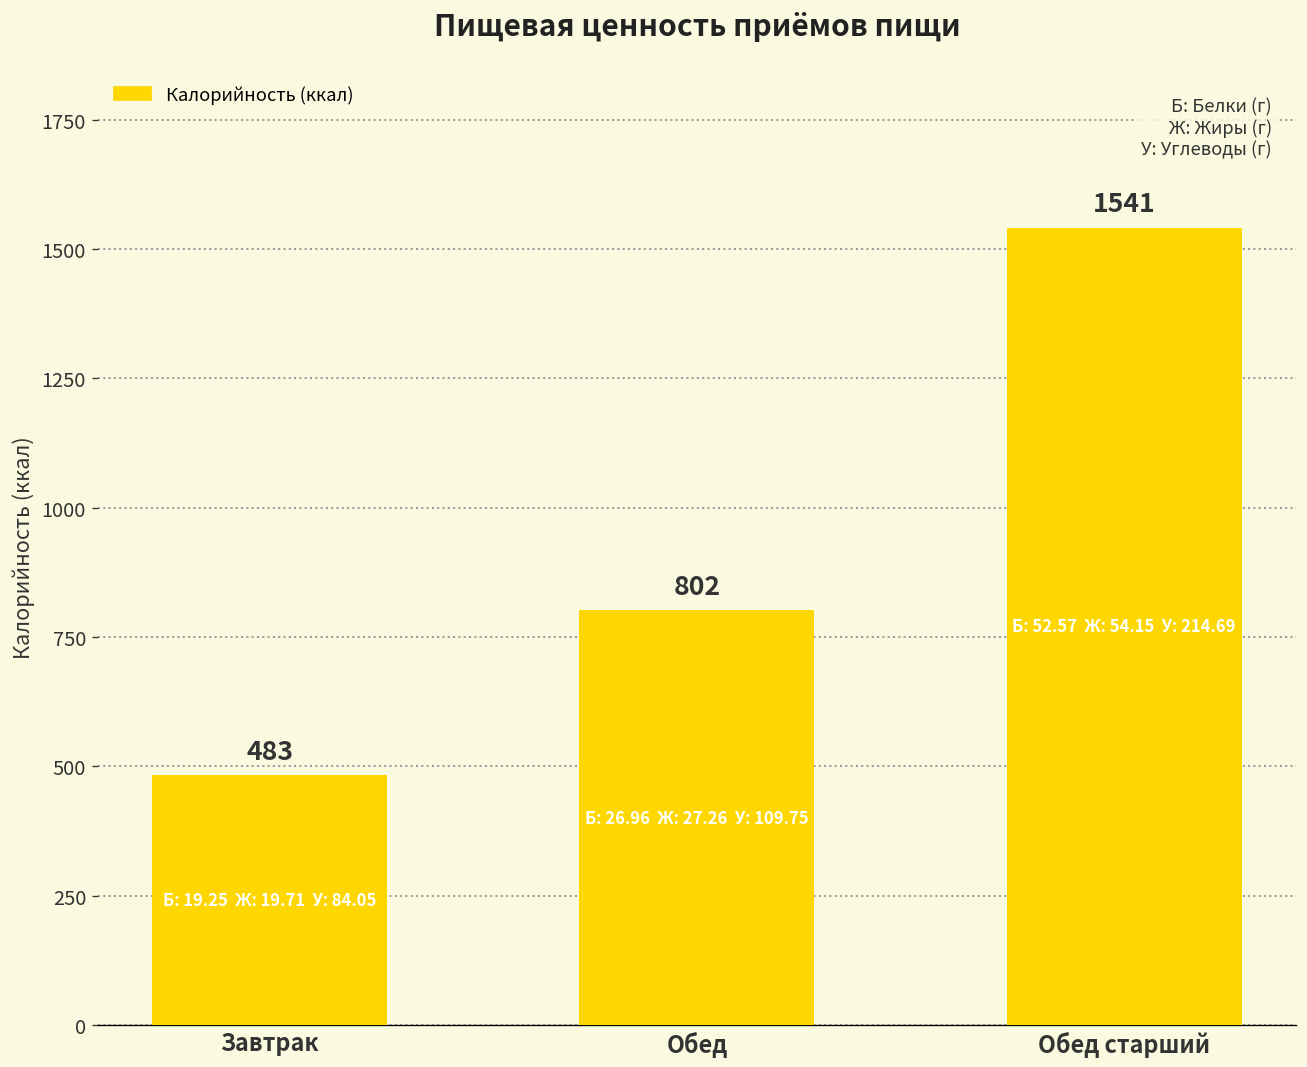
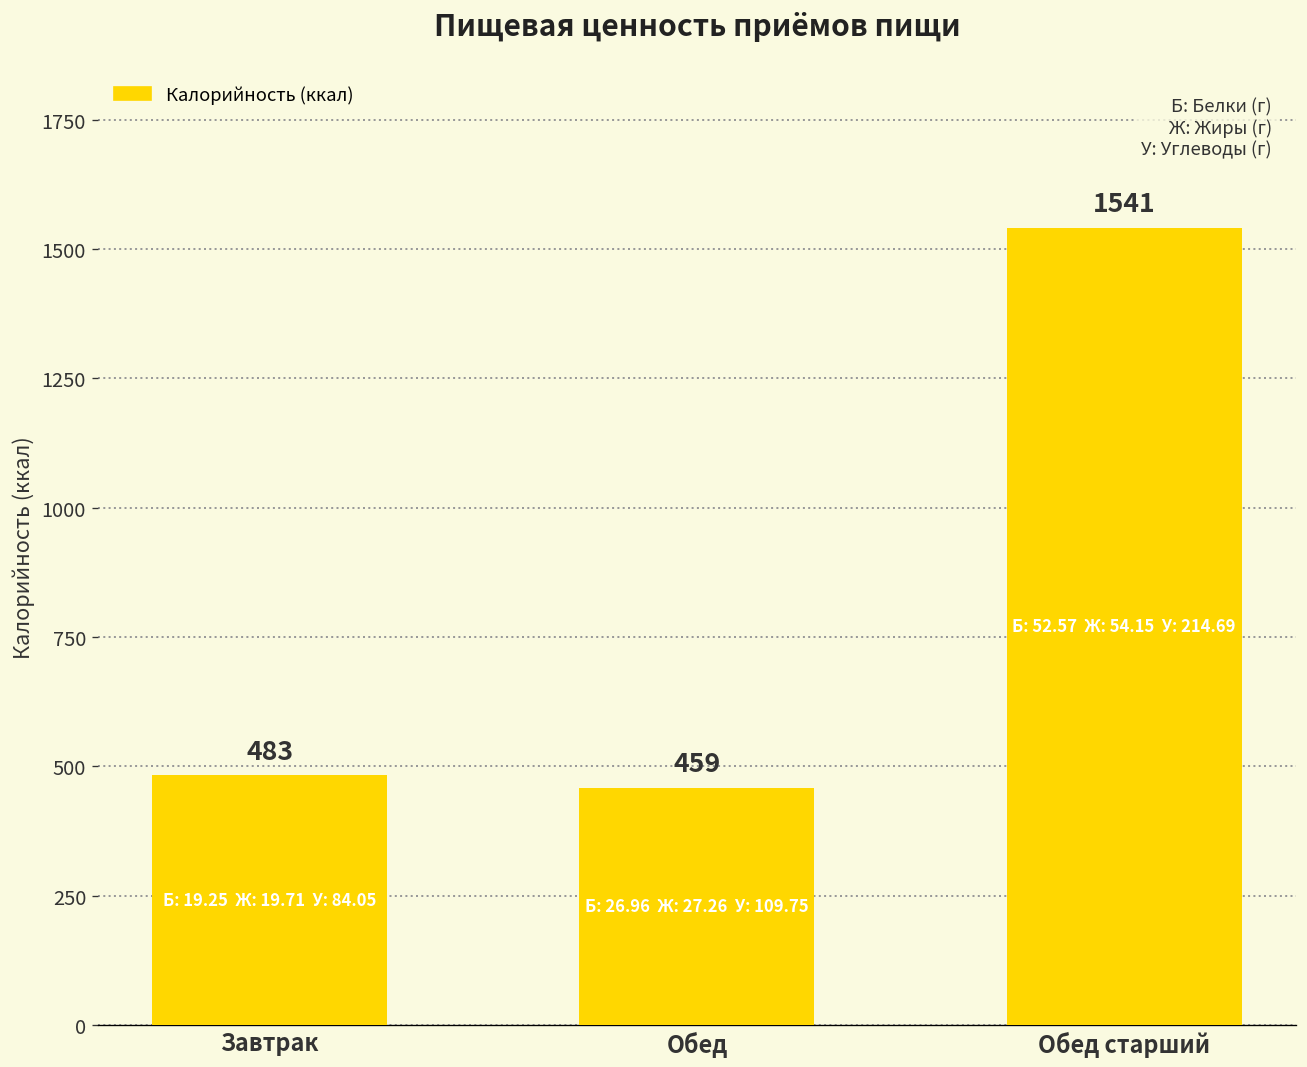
Обед: 802 -> 459
